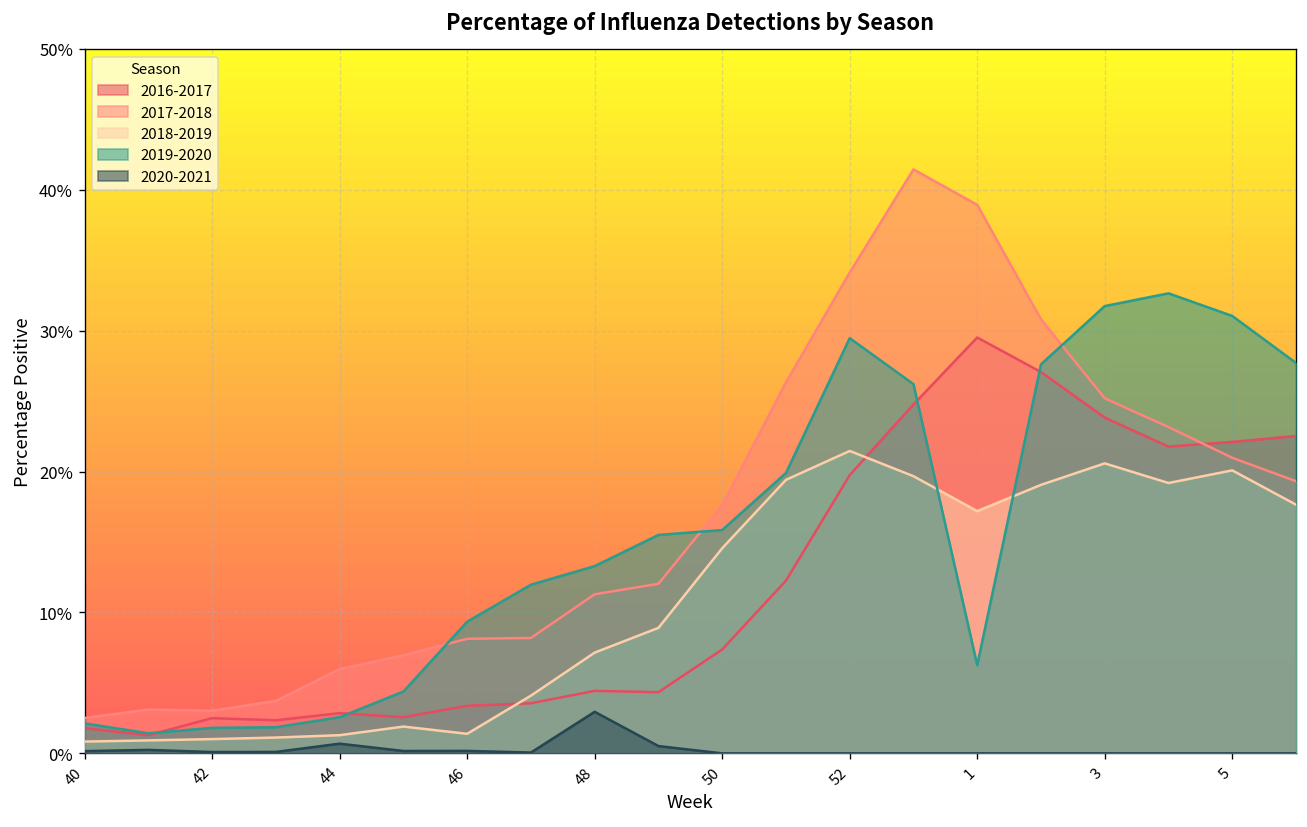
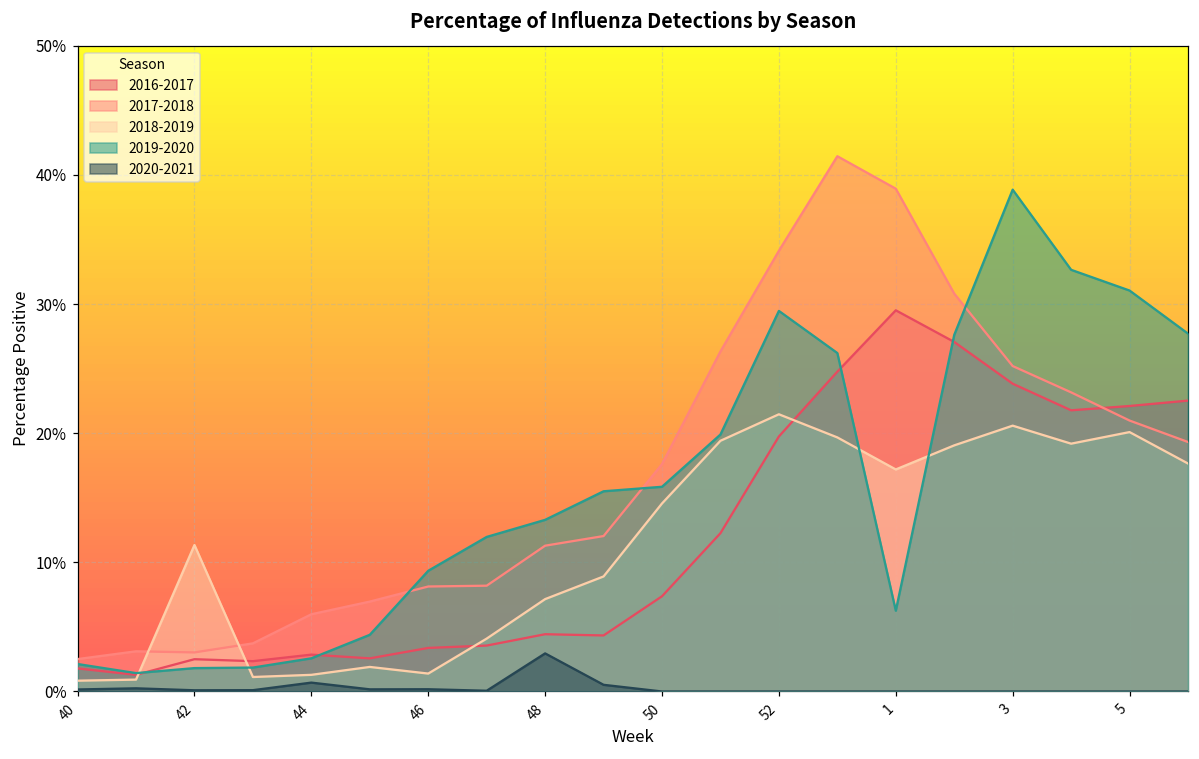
2018-2019, 42: 1.0% -> 11.3%
2019-2020, 3: 31.8% -> 38.9%
